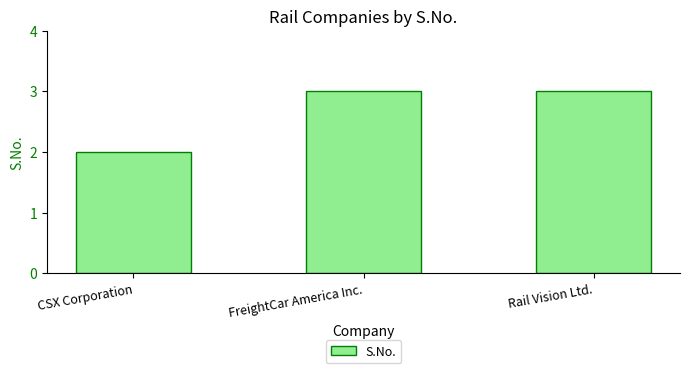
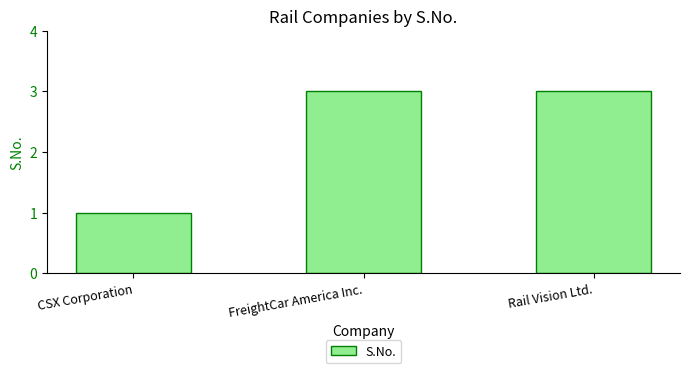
CSX Corporation: 2 -> 1
